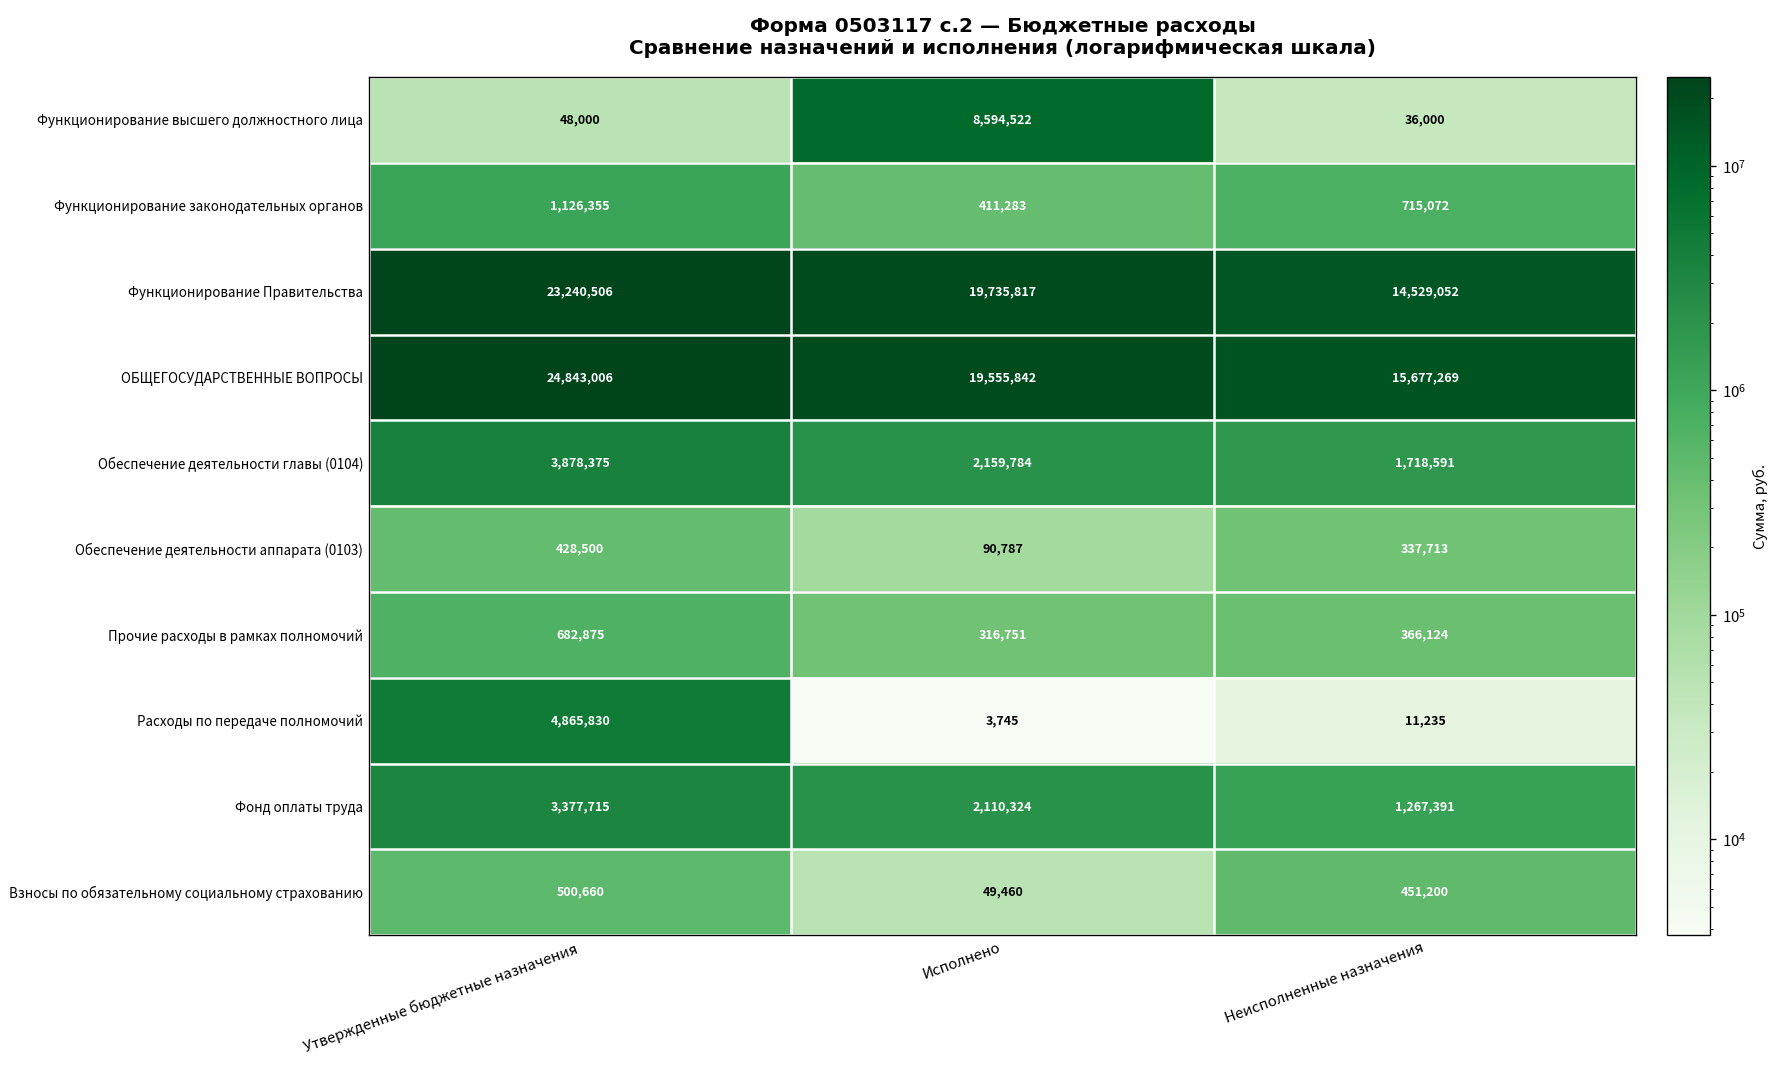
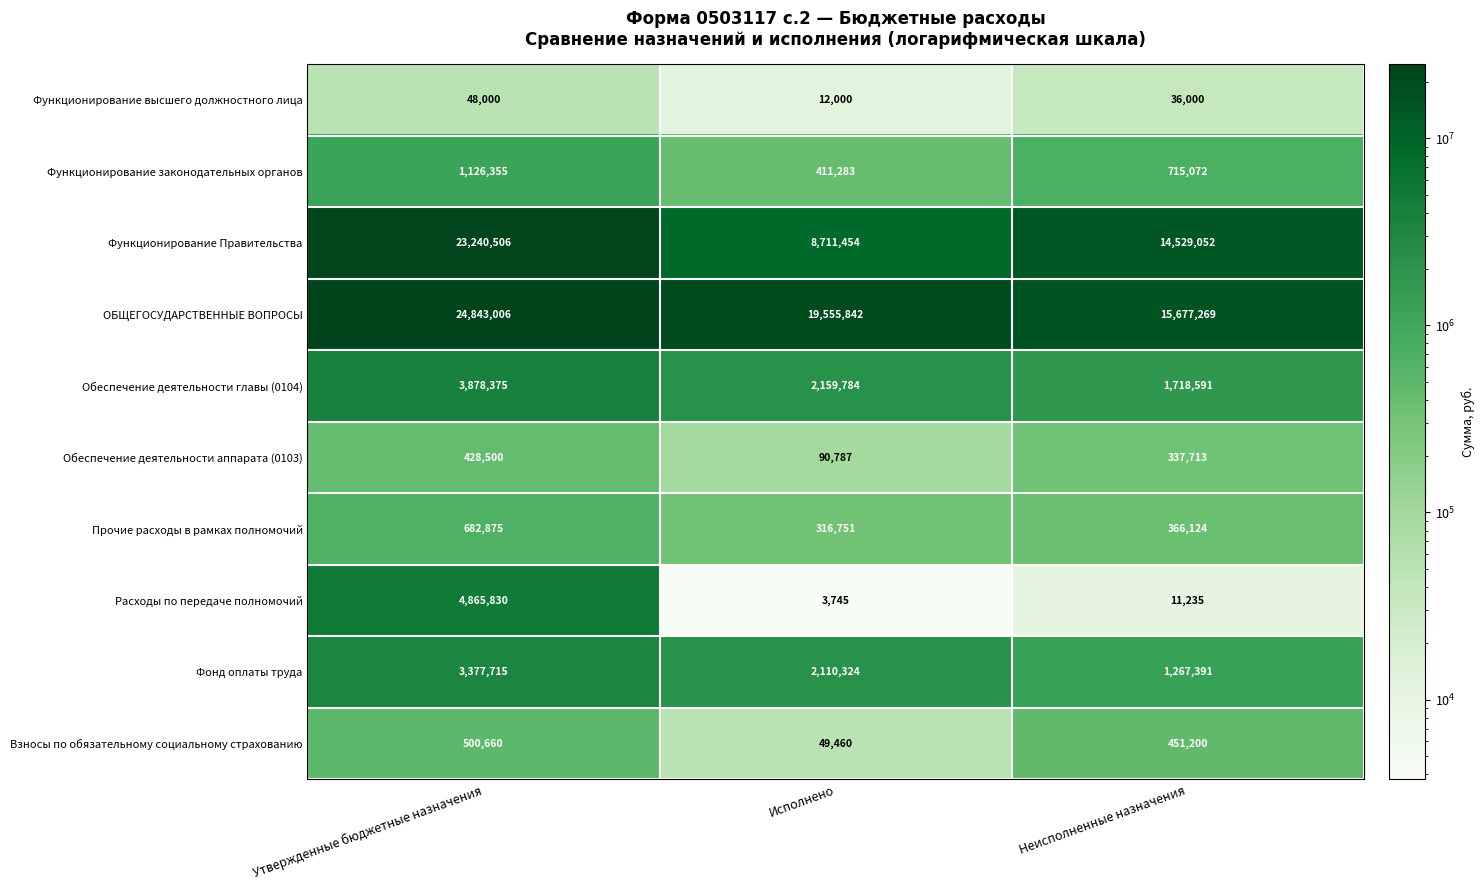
Функционирование высшего должностного лица, Исполнено: 8,594,522 -> 12,000
Функционирование Правительства, Исполнено: 19,735,817 -> 8,711,454
